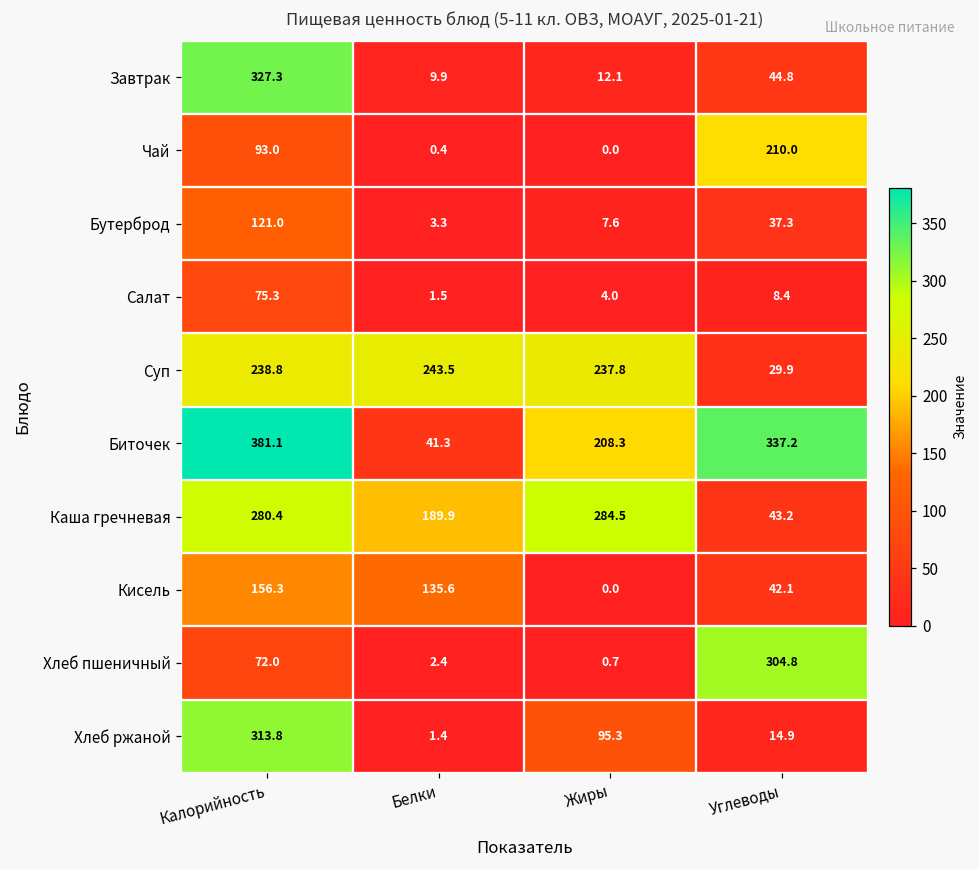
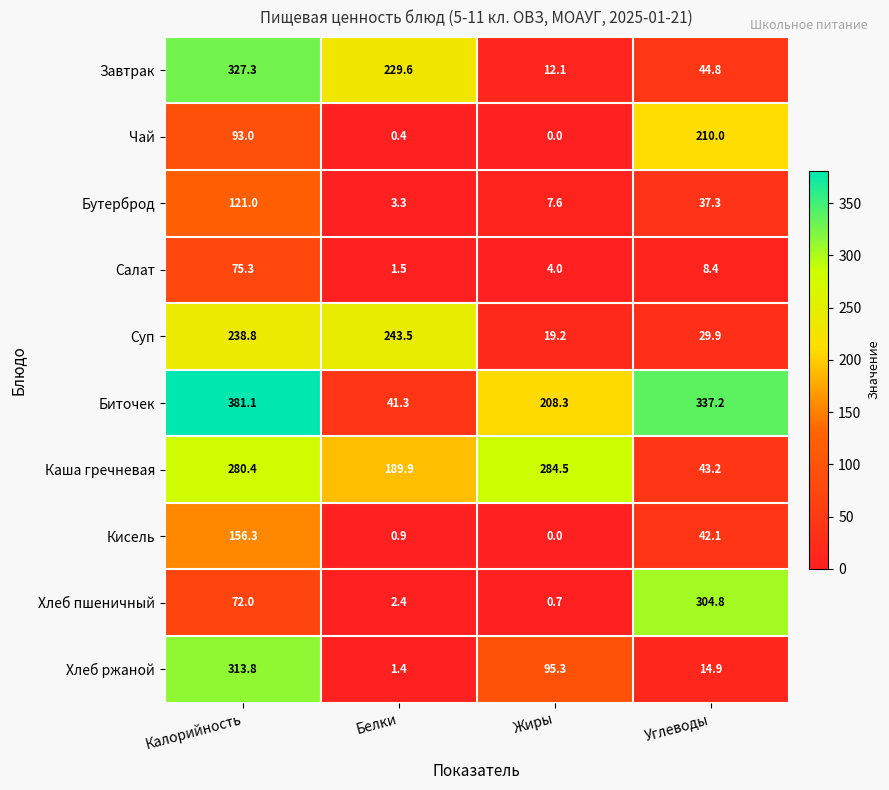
Завтрак, Белки: 9.9 -> 229.6
Суп, Жиры: 237.8 -> 19.2
Кисель, Белки: 135.6 -> 0.9
